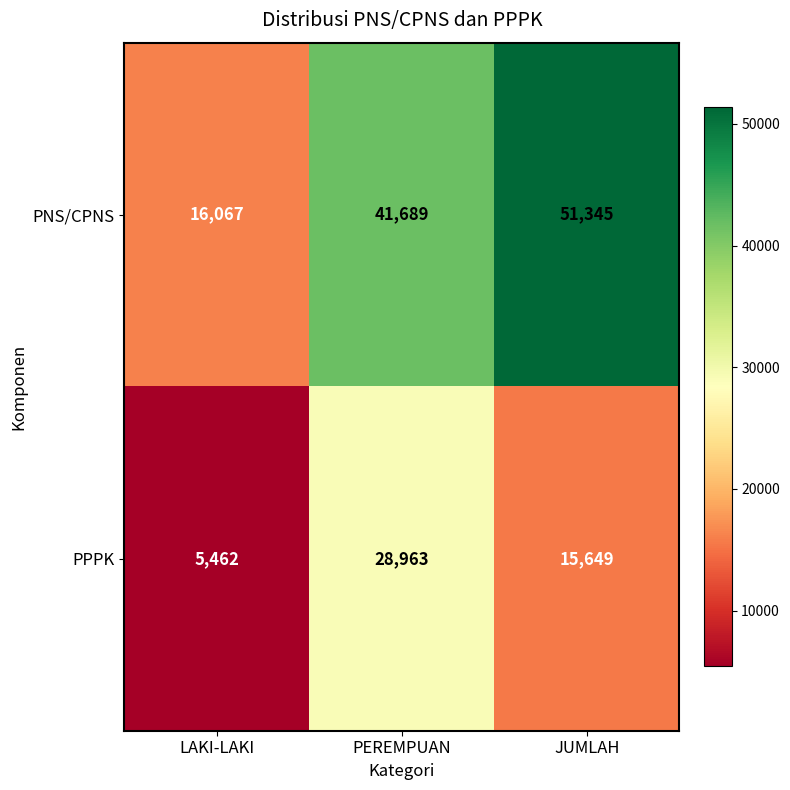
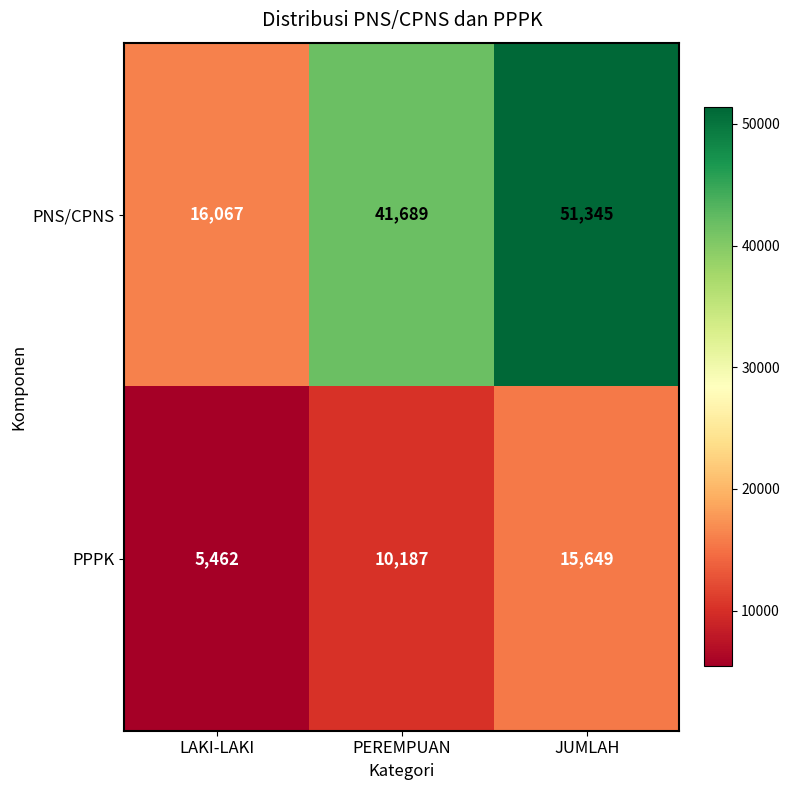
PPPK, PEREMPUAN: 28,963 -> 10,187
